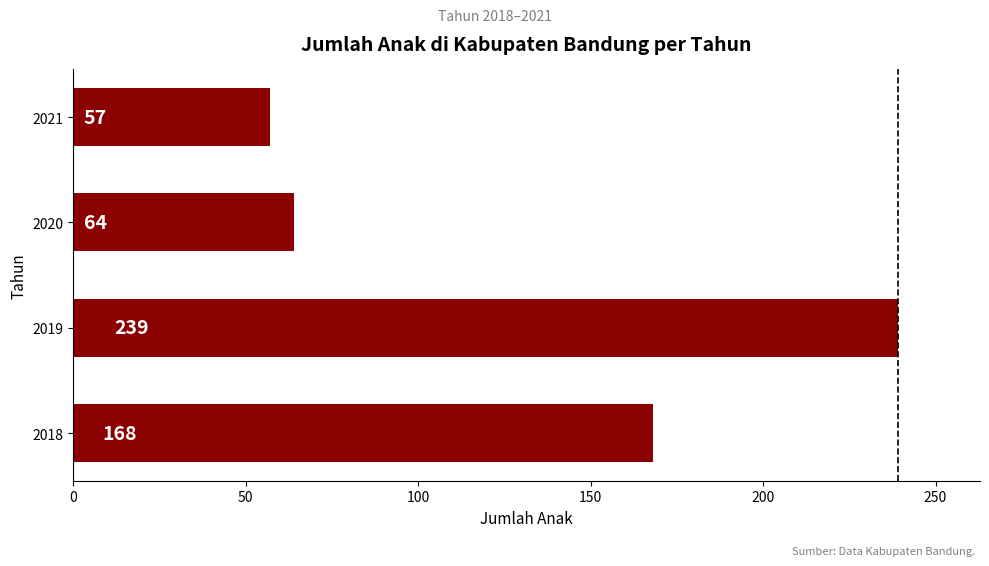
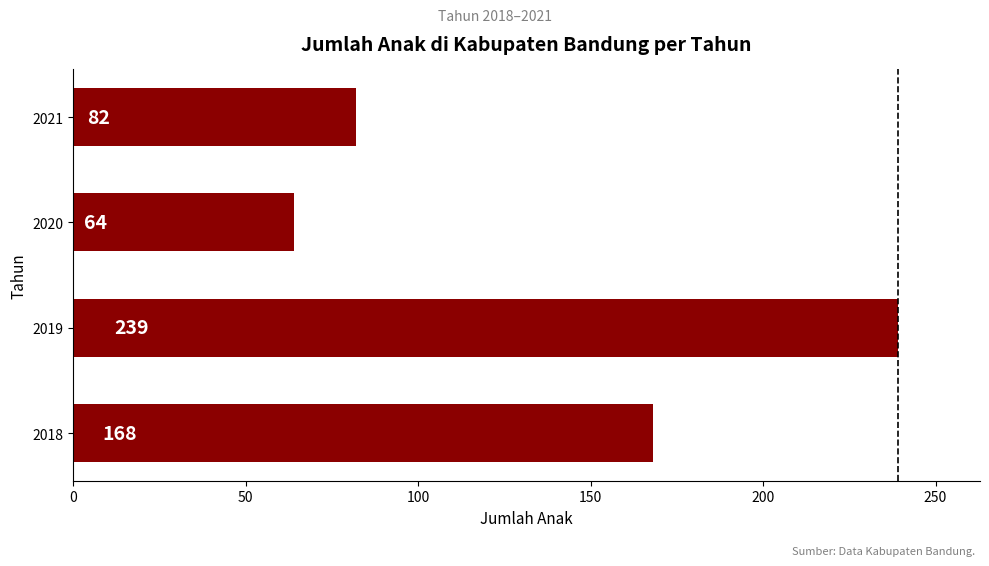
2021: 57 -> 82
